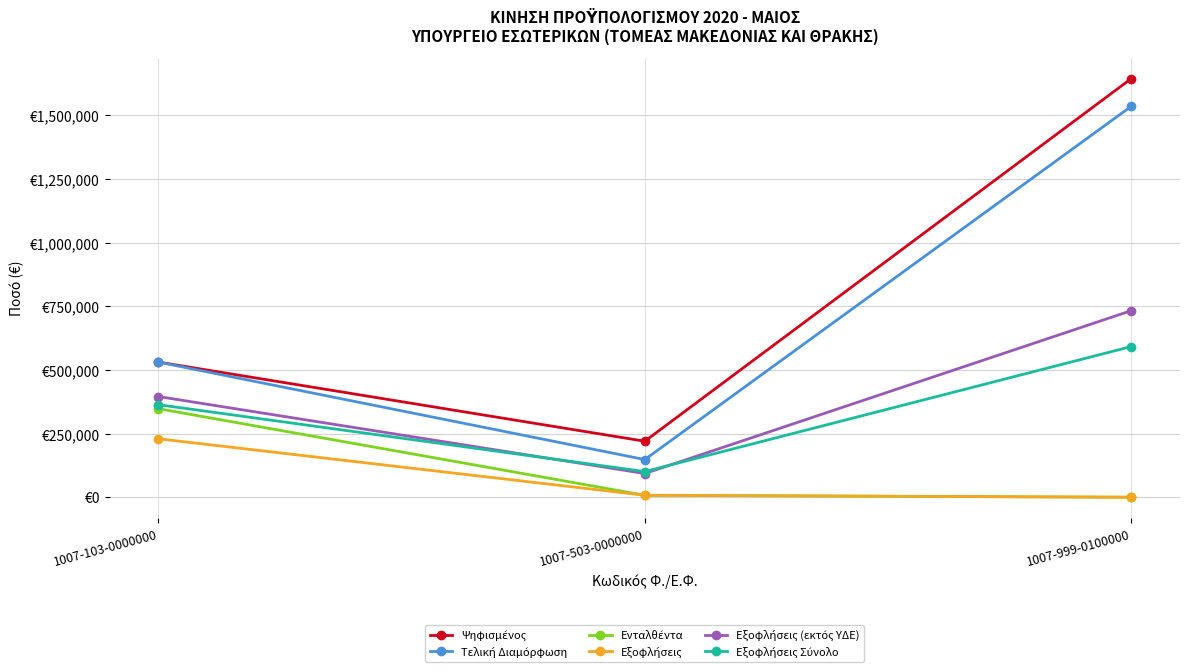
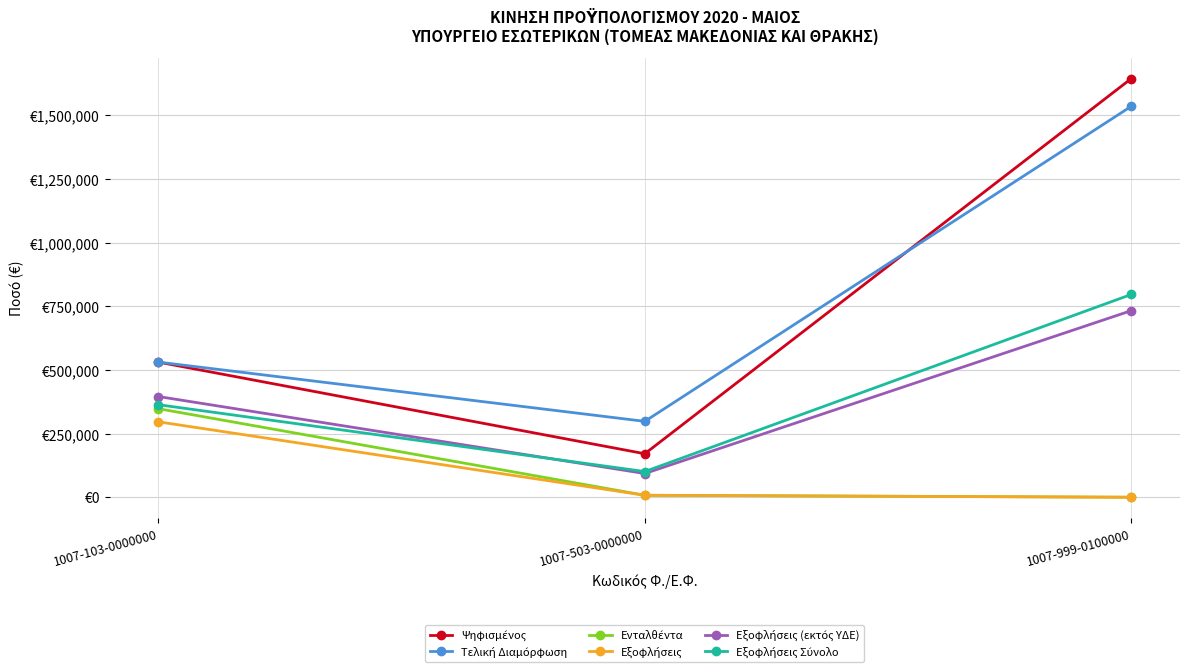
Εξοφλήσεις, 1007-103-0000000: €230,000 -> €300,000
Ψηφισμένος, 1007-503-0000000: €220,000 -> €170,000
Τελική Διαμόρφωση, 1007-503-0000000: €150,000 -> €300,000
Εξοφλήσεις Σύνολο, 1007-999-0100000: €590,000 -> €800,000
